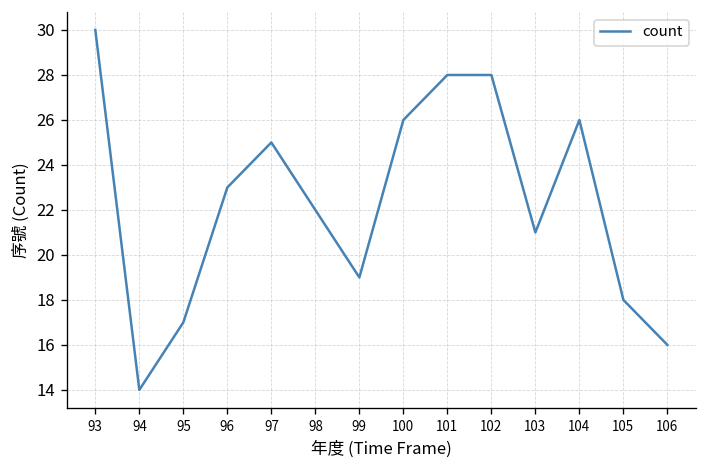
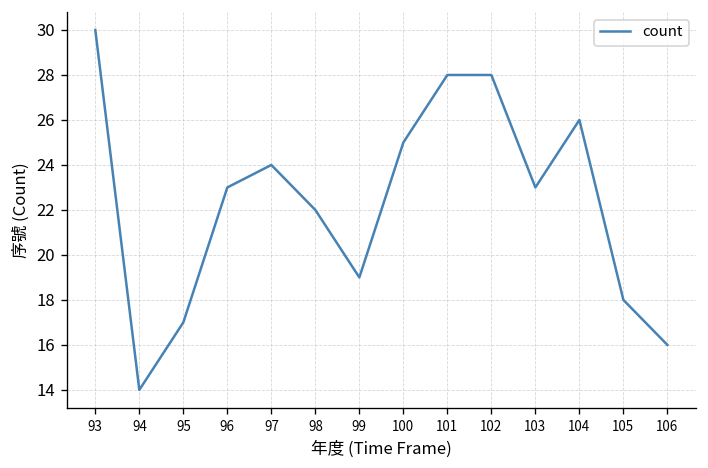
97: 25 -> 24
100: 26 -> 25
103: 21 -> 23
